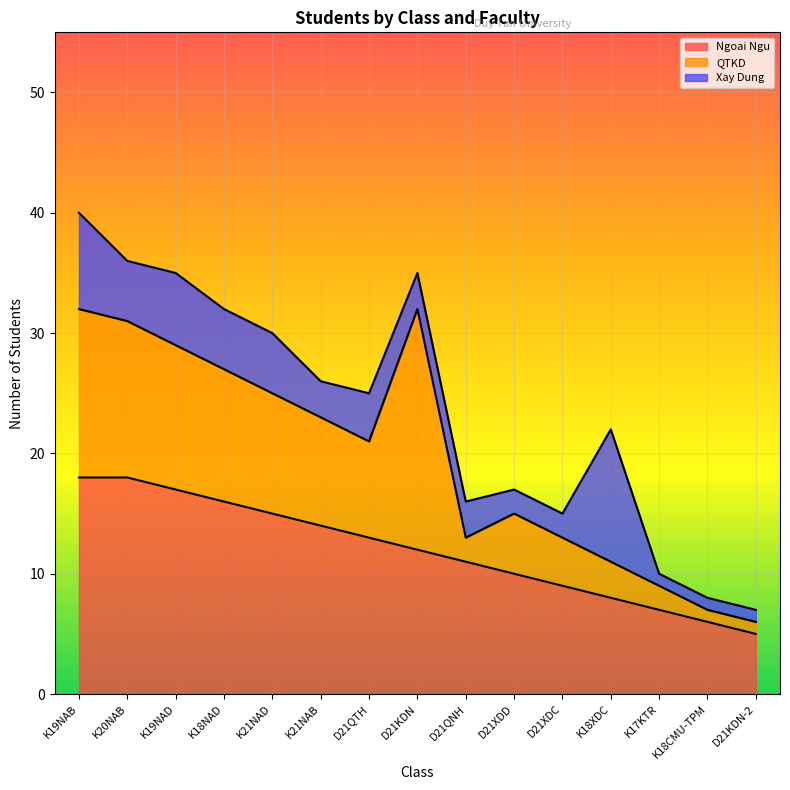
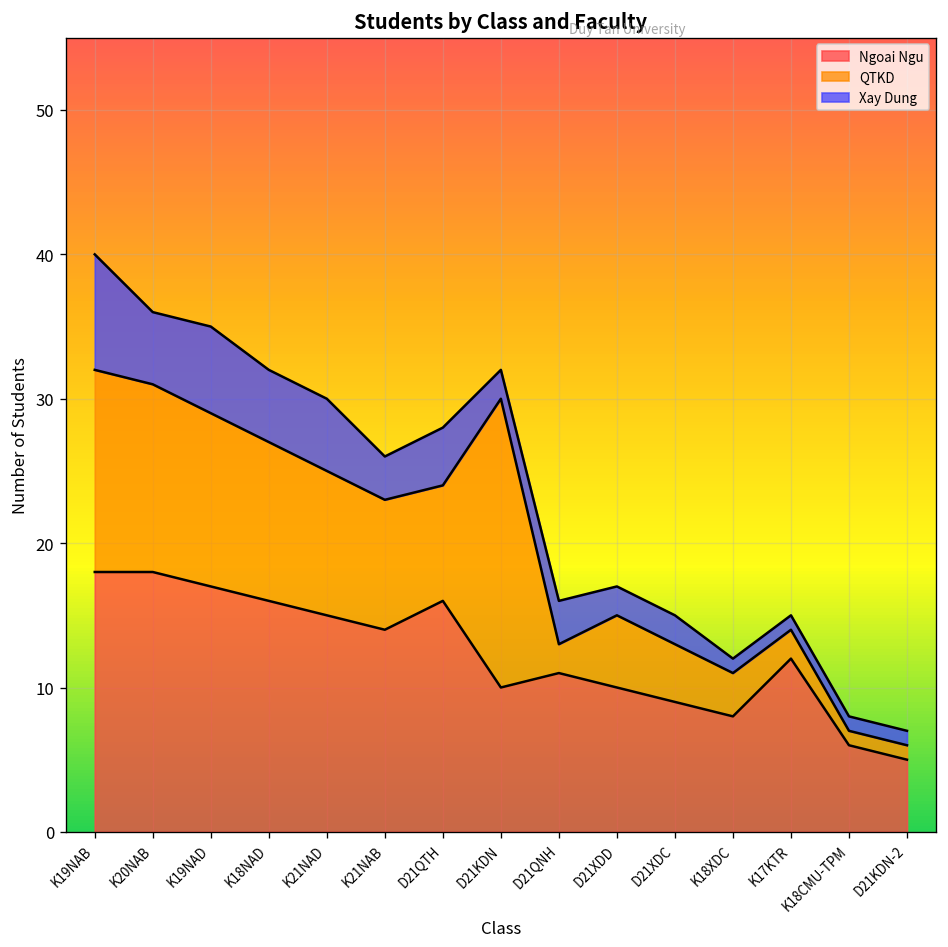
Ngoai Ngu, D21QTH: 13 -> 16
Ngoai Ngu, D21KDN: 12 -> 10
Xay Dung, D21KDN: 3 -> 2
Xay Dung, K18XDC: 11 -> 1
Ngoai Ngu, K17KTR: 7 -> 12
